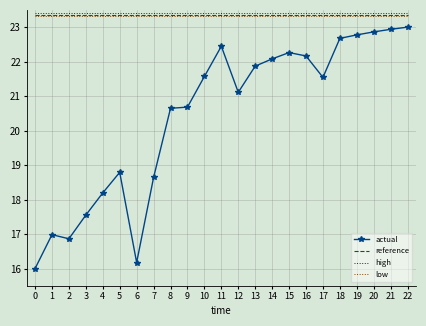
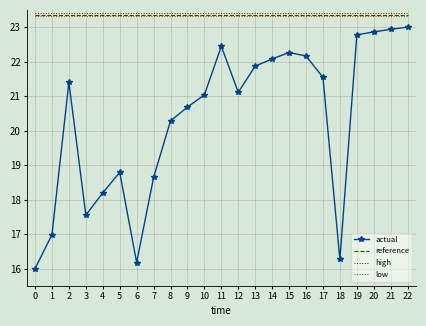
actual, 2: 16.9 -> 21.4
actual, 8: 20.6 -> 20.3
actual, 10: 21.6 -> 21.0
actual, 18: 22.7 -> 16.3
